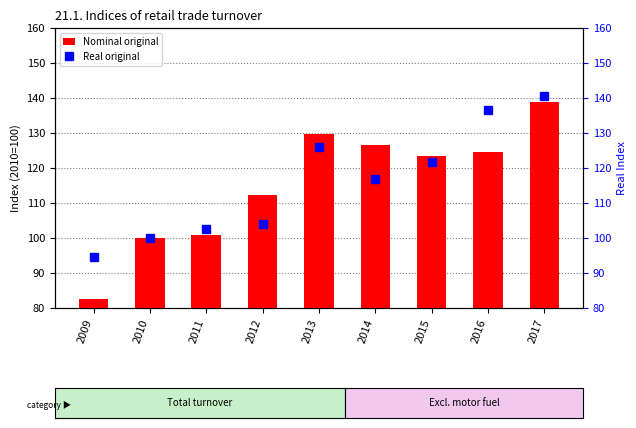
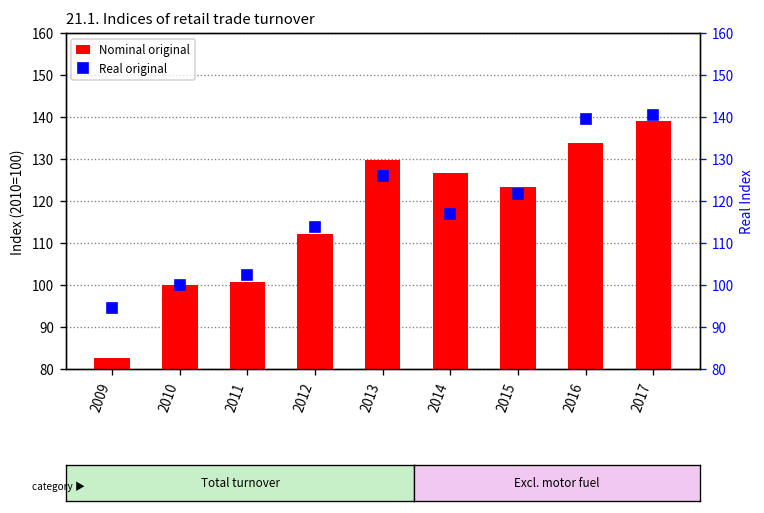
Nominal original, 2016: 125 -> 134
Real original, 2012: 104 -> 114
Real original, 2016: 136 -> 140
